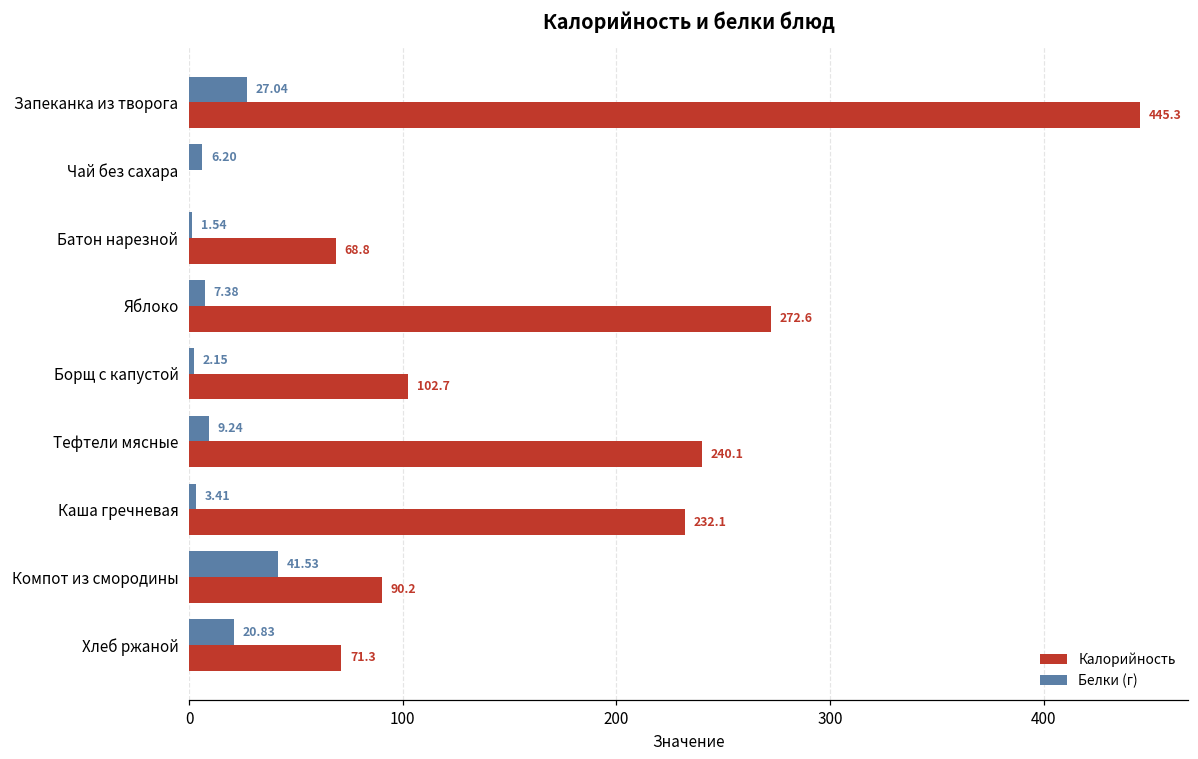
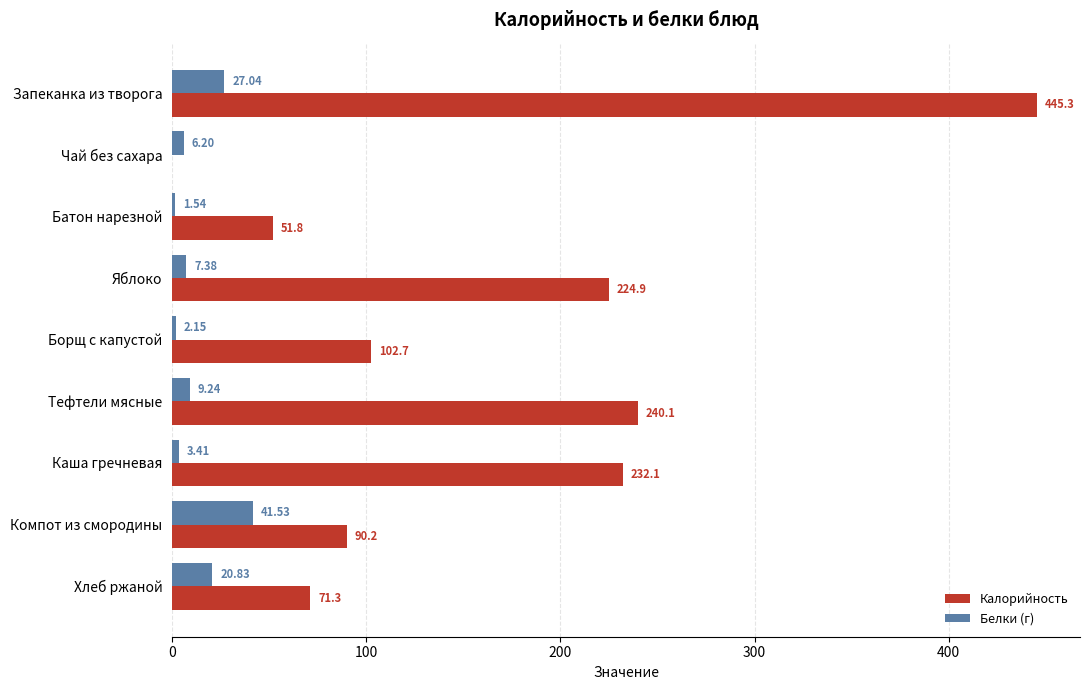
Калорийность, Батон нарезной: 68.8 -> 51.8
Калорийность, Яблоко: 272.6 -> 224.9
